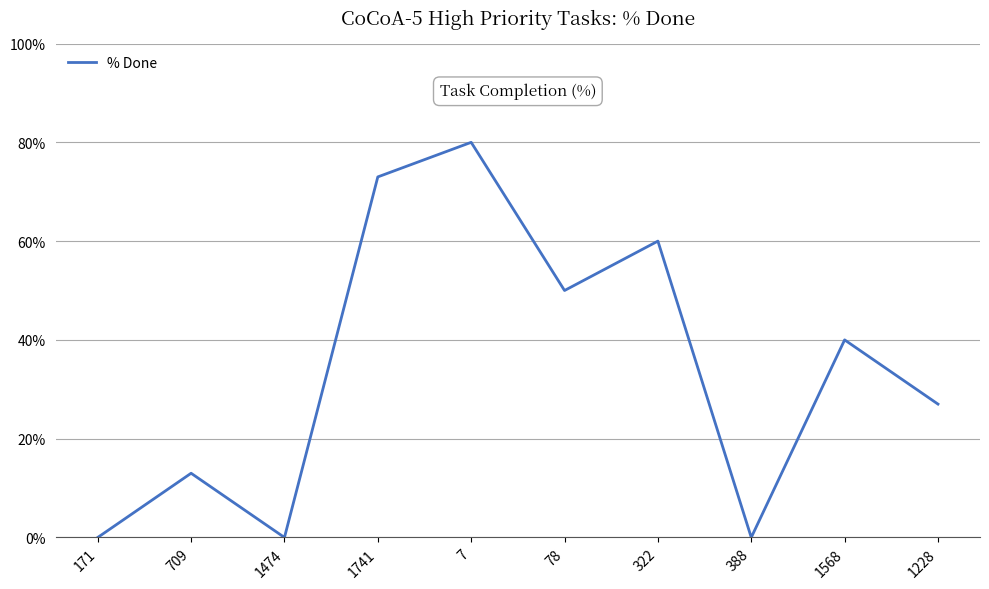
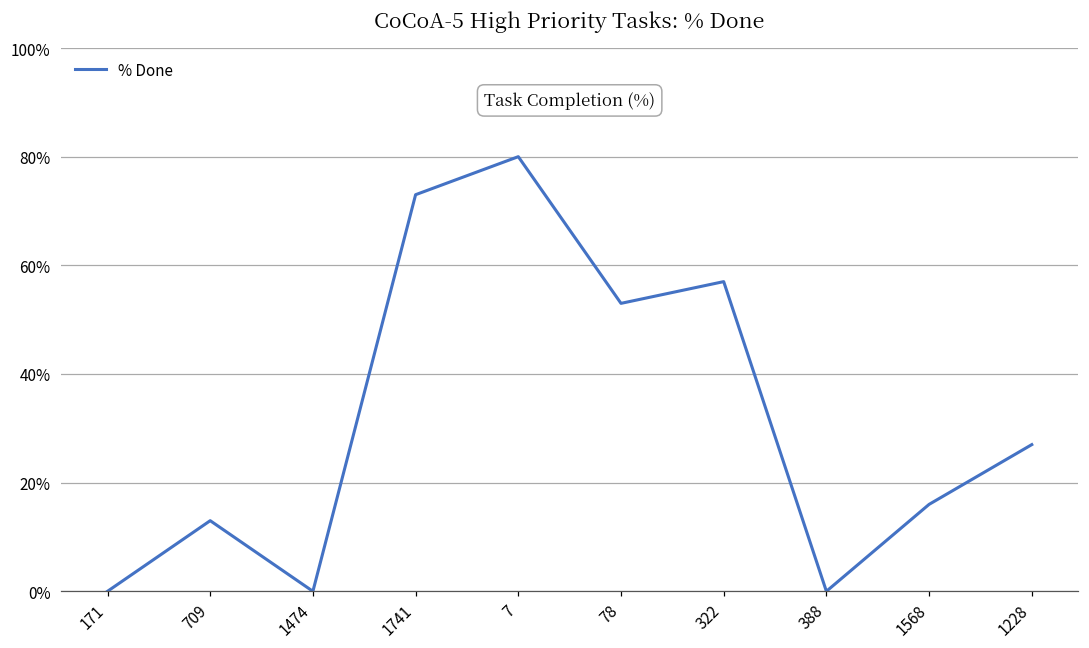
78: 50% -> 53%
322: 60% -> 57%
1568: 40% -> 16%
